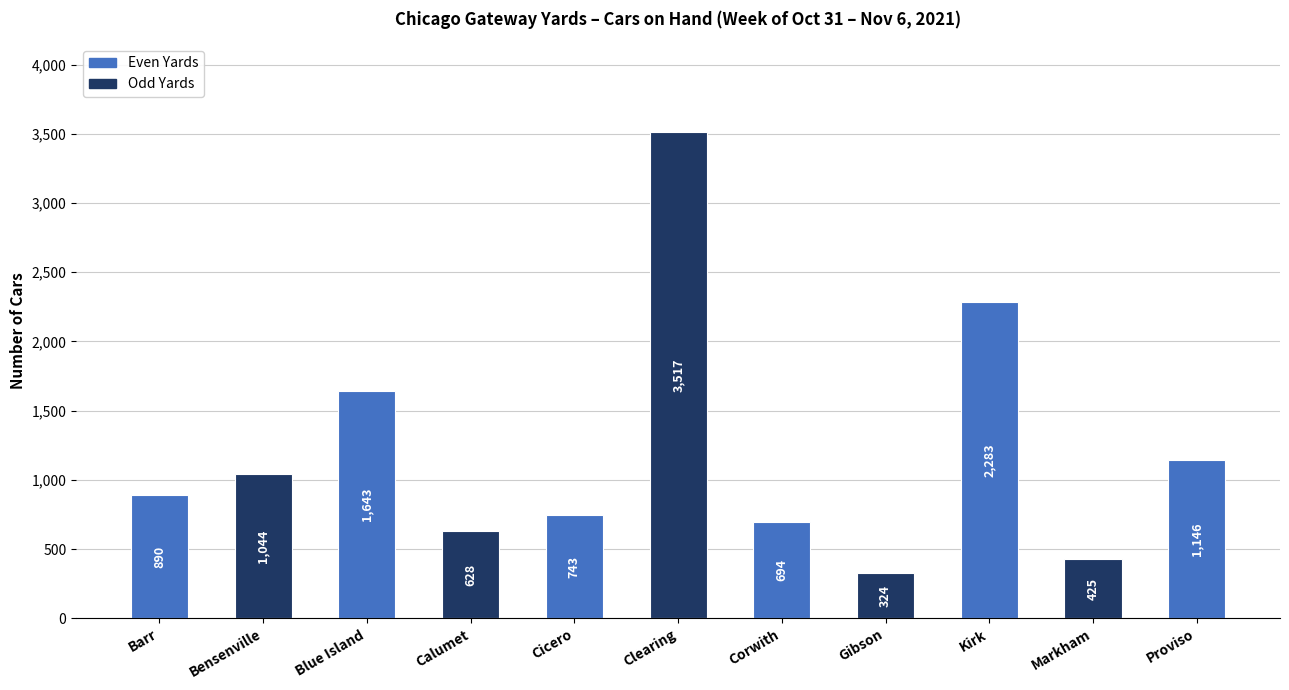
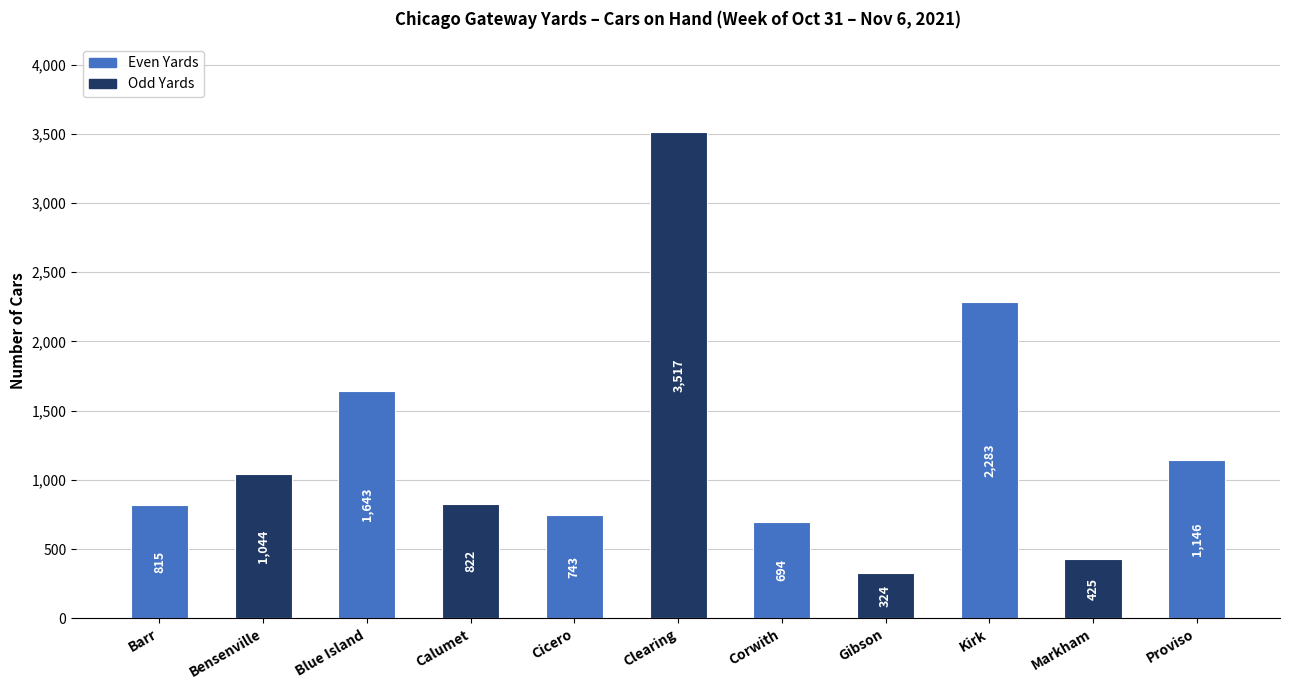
Barr: 890 -> 815
Calumet: 628 -> 822
